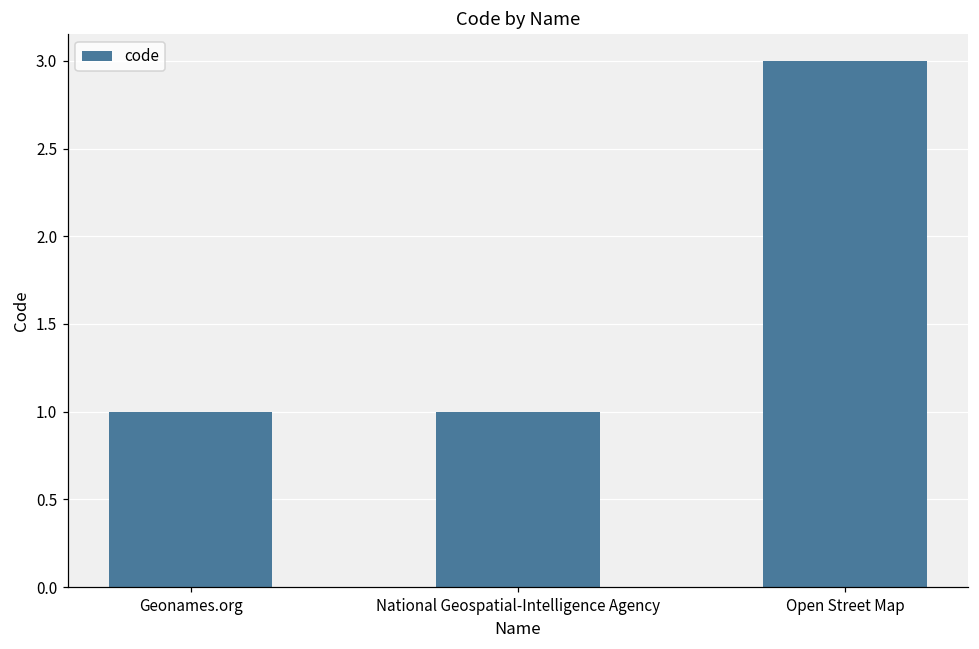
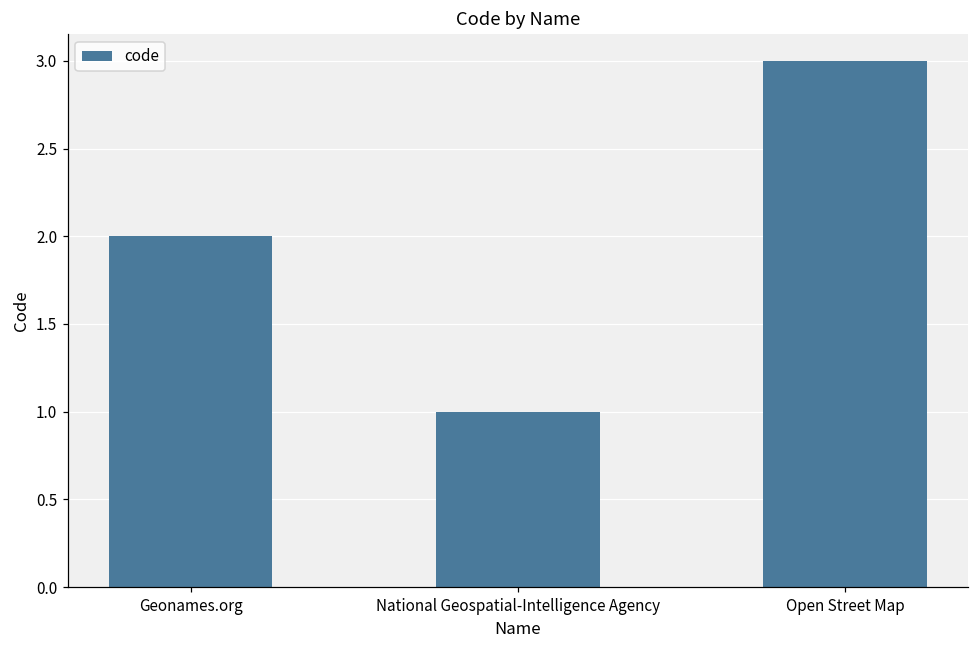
Geonames.org: 1 -> 2
